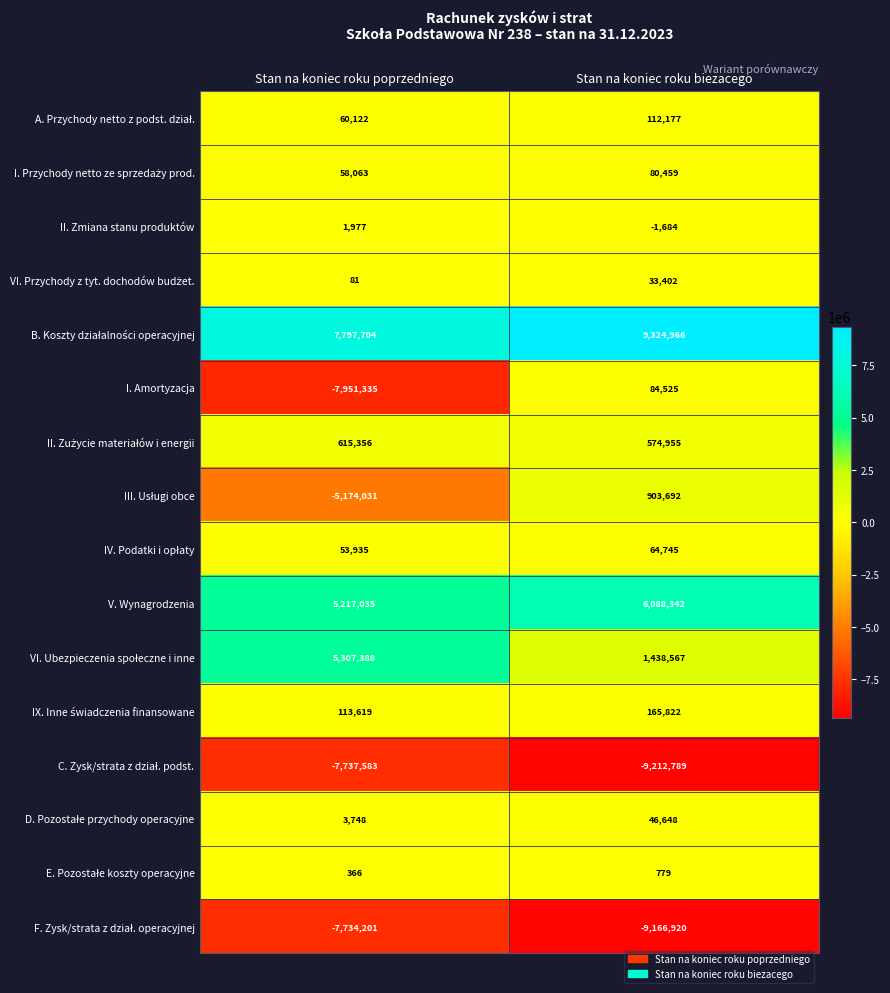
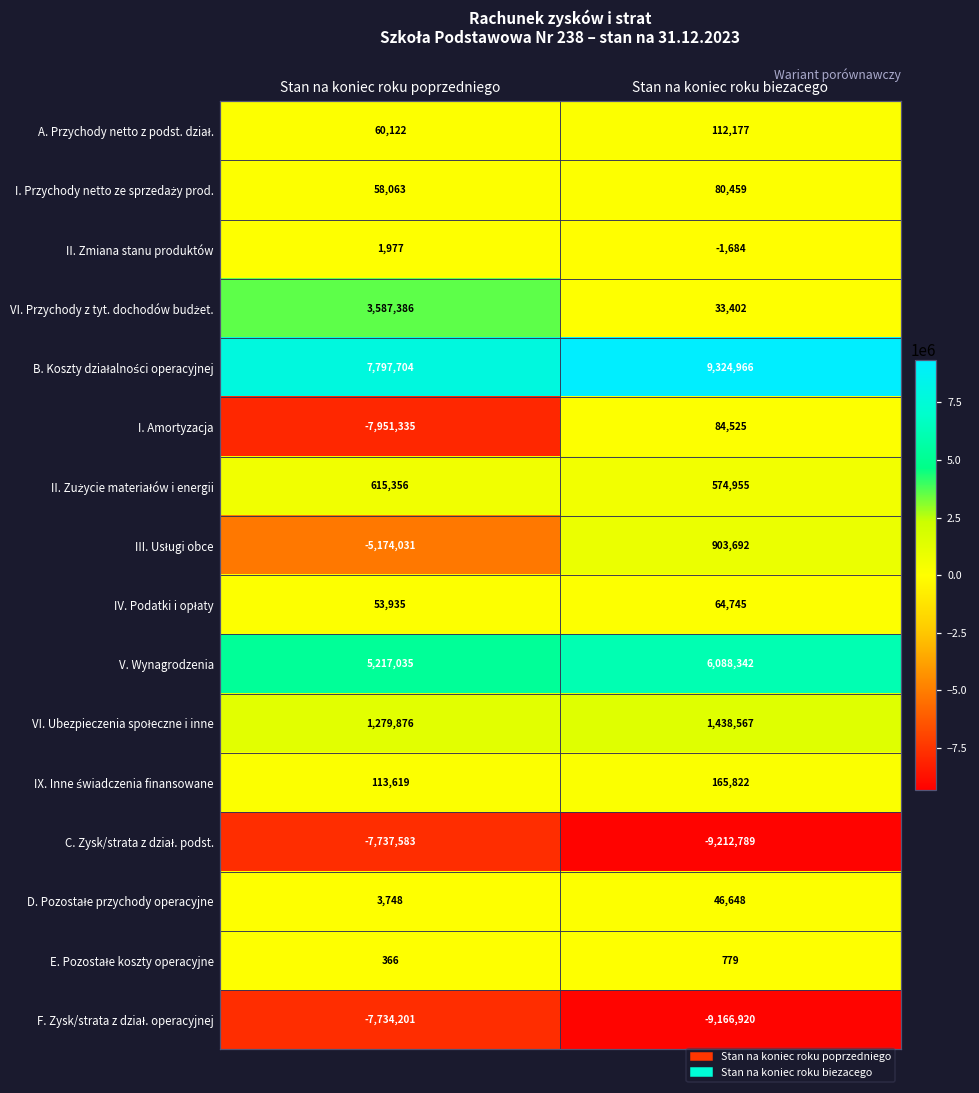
VI. Przychody z tyt. dochodów budżet., Stan na koniec roku poprzedniego: 81 -> 3,587,386
VI. Ubezpieczenia społeczne i inne, Stan na koniec roku poprzedniego: 5,307,388 -> 1,279,876
